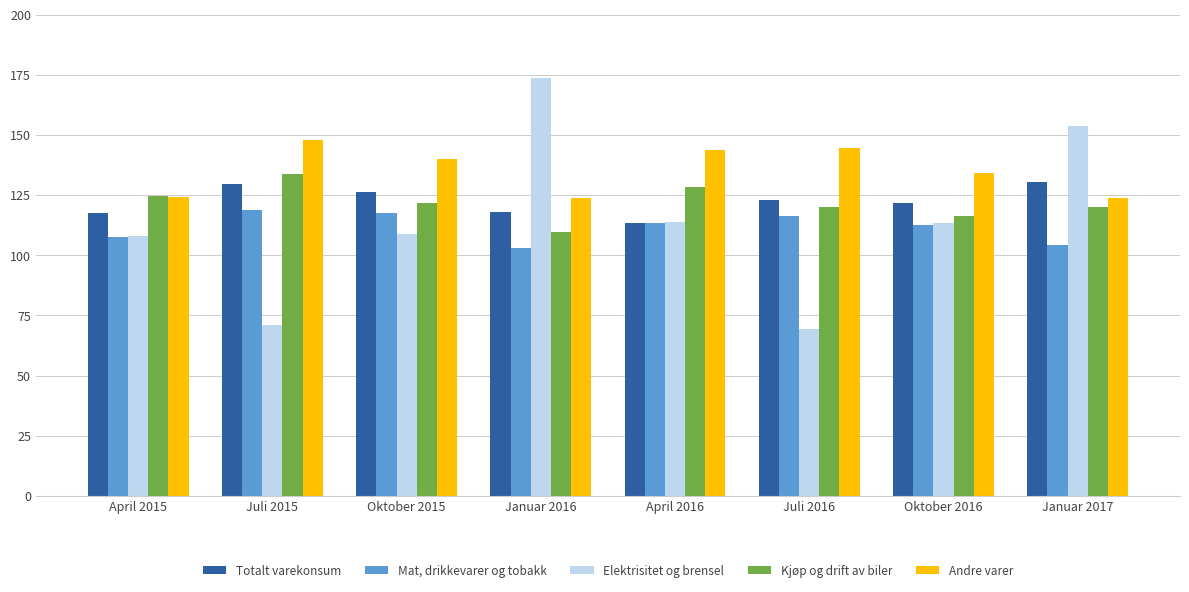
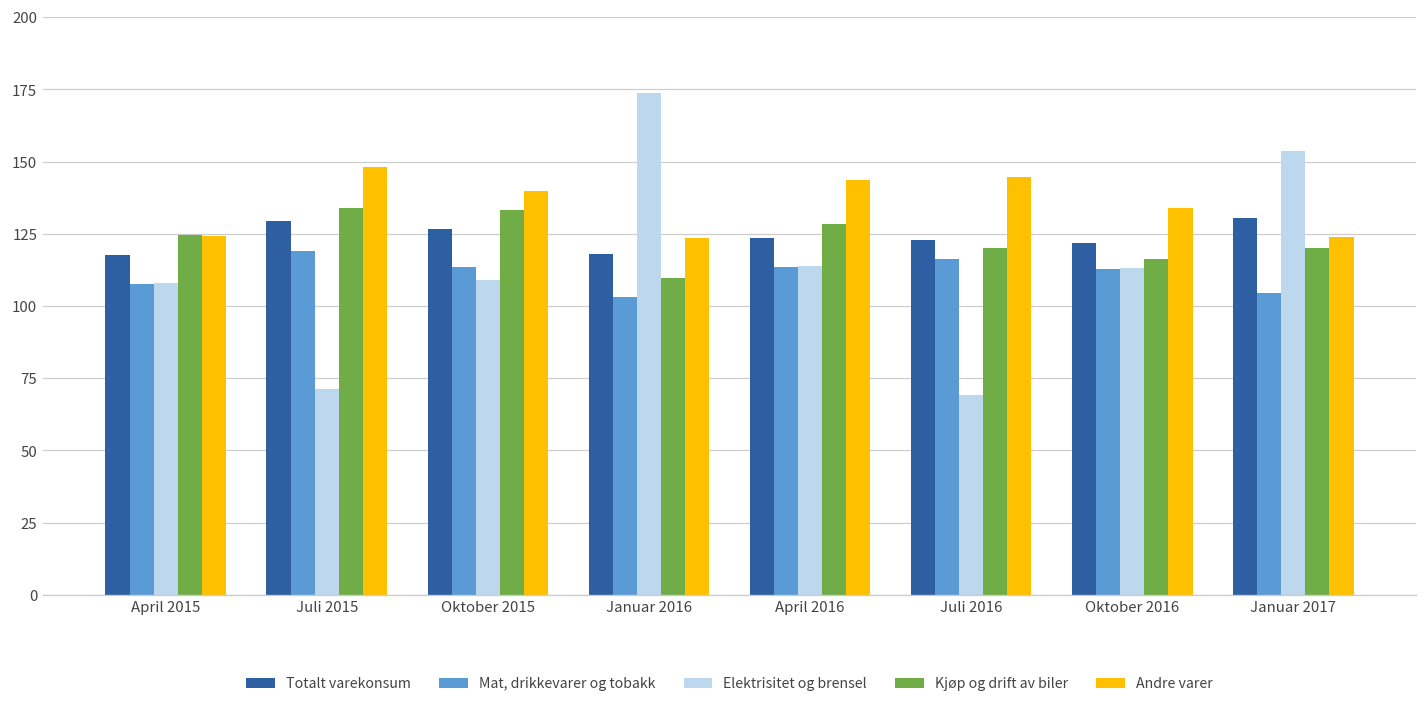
Mat, drikkevarer og tobakk, Oktober 2015: 118 -> 113
Kjøp og drift av biler, Oktober 2015: 122 -> 133
Totalt varekonsum, April 2016: 113 -> 124
